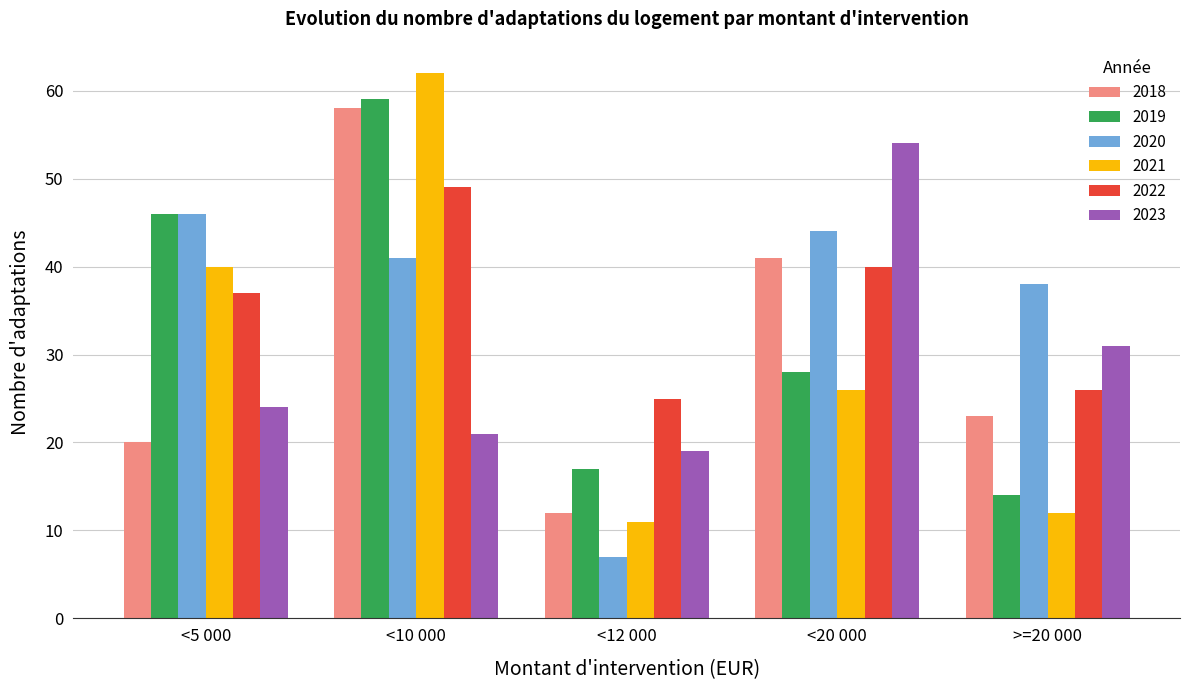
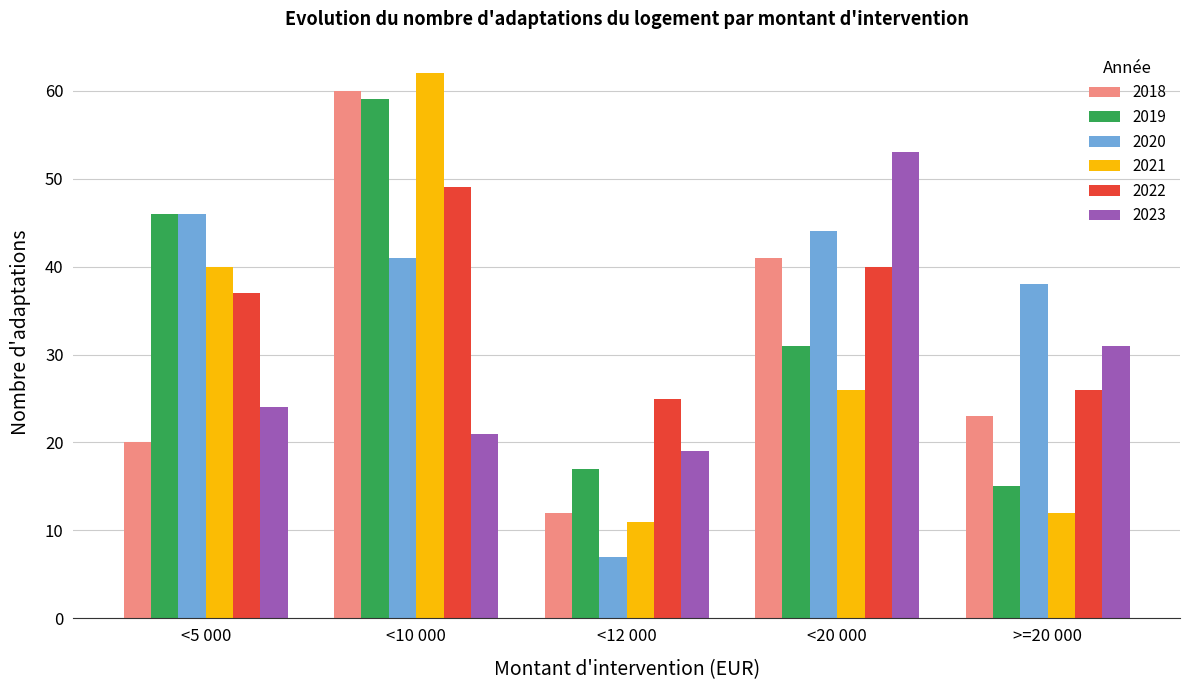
2018, <10 000: 58 -> 60
2019, <20 000: 28 -> 31
2023, <20 000: 54 -> 53
2019, >=20 000: 14 -> 15
